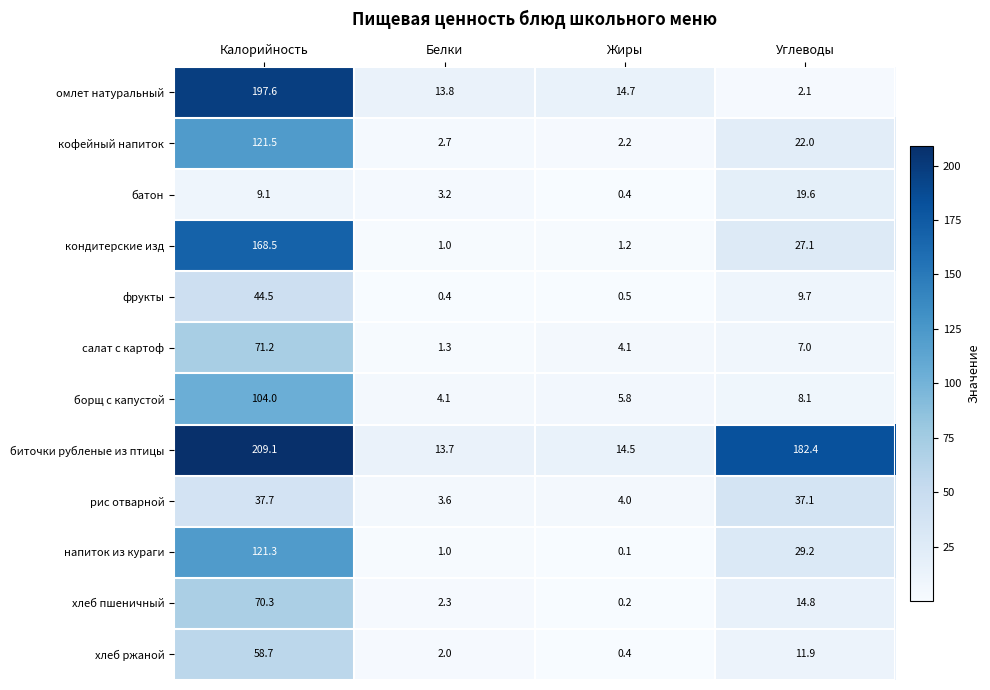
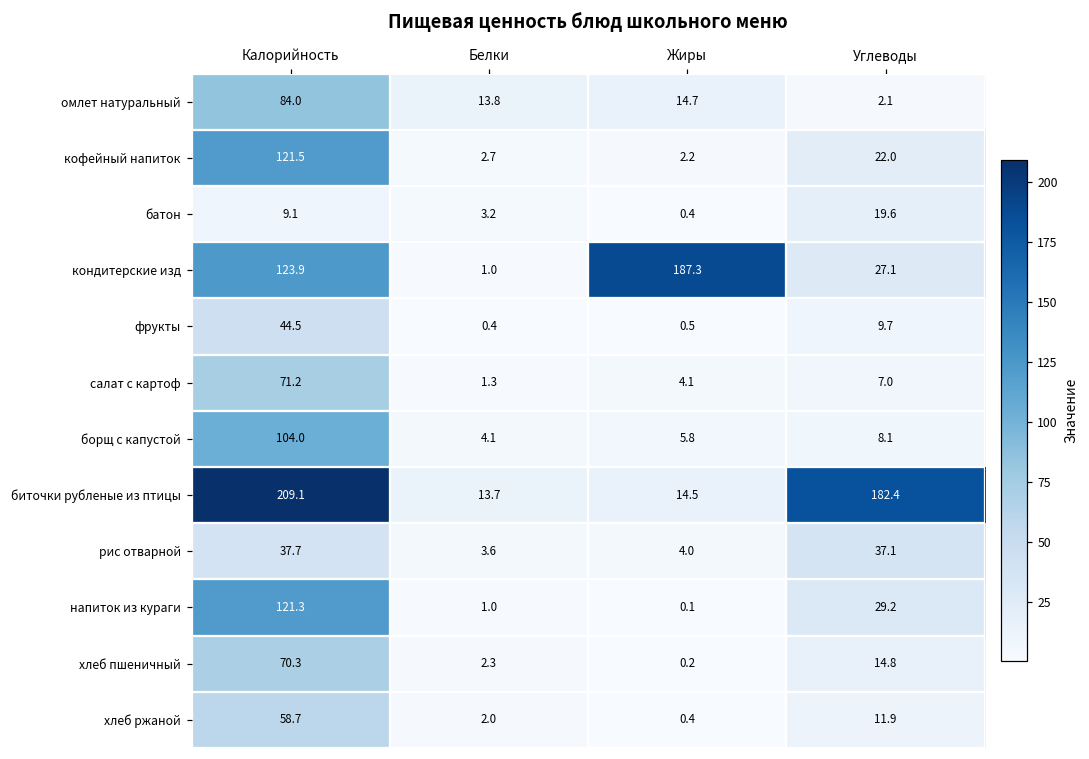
омлет натуральный, Калорийность: 197.6 -> 84.0
кондитерские изд, Калорийность: 168.5 -> 123.9
кондитерские изд, Жиры: 1.2 -> 187.3
